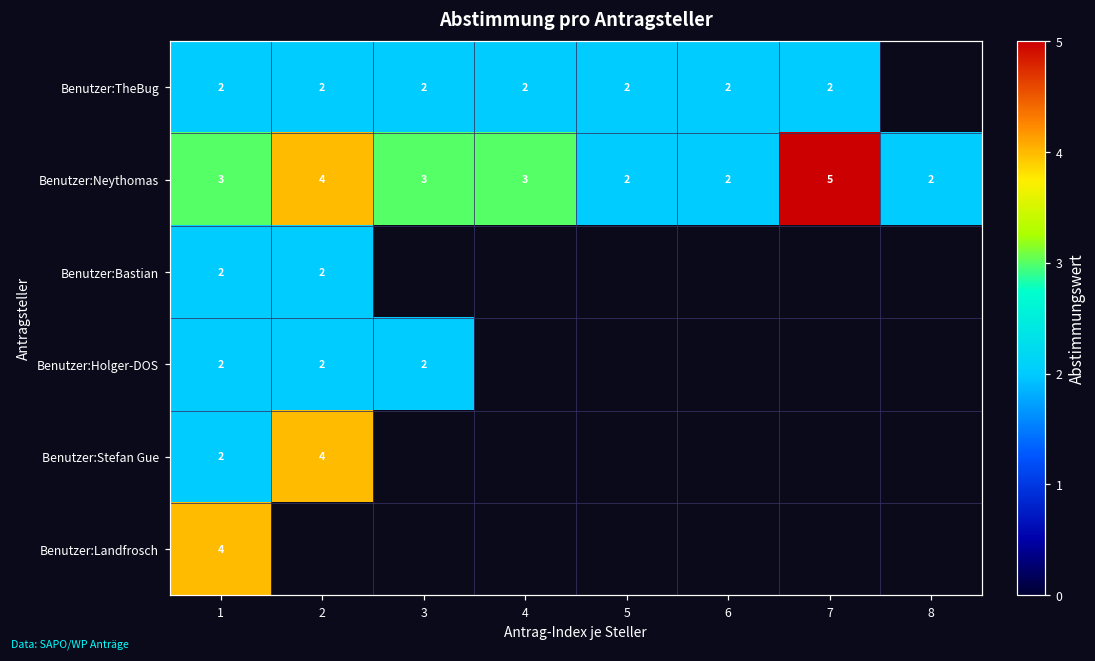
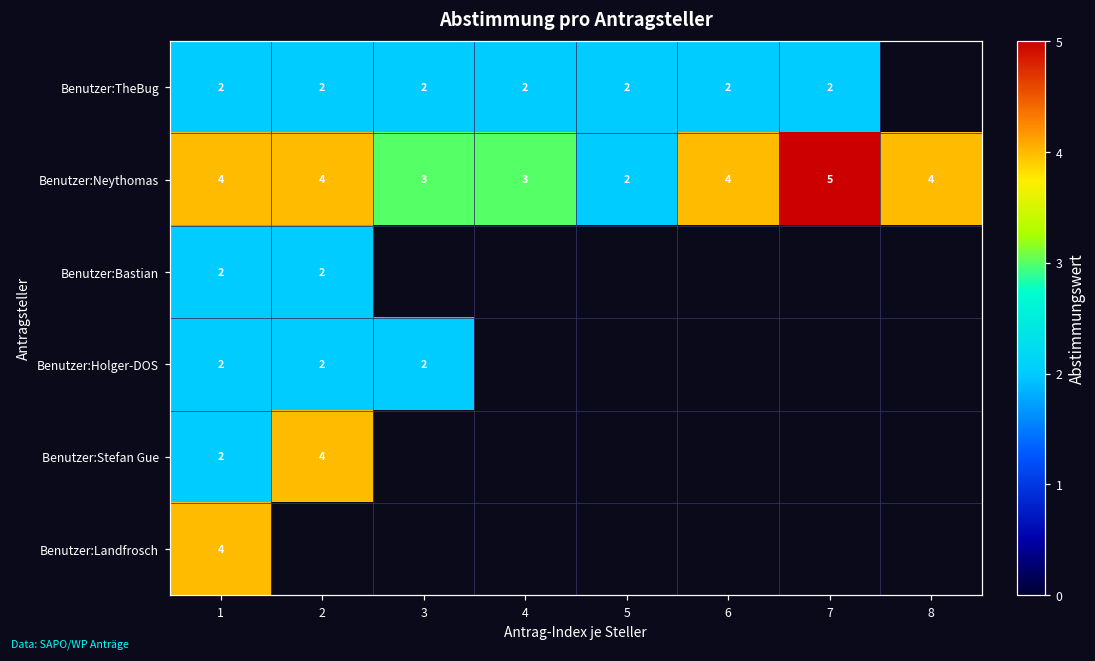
Benutzer:Neythomas, 1: 3 -> 4
Benutzer:Neythomas, 6: 2 -> 4
Benutzer:Neythomas, 8: 2 -> 4
